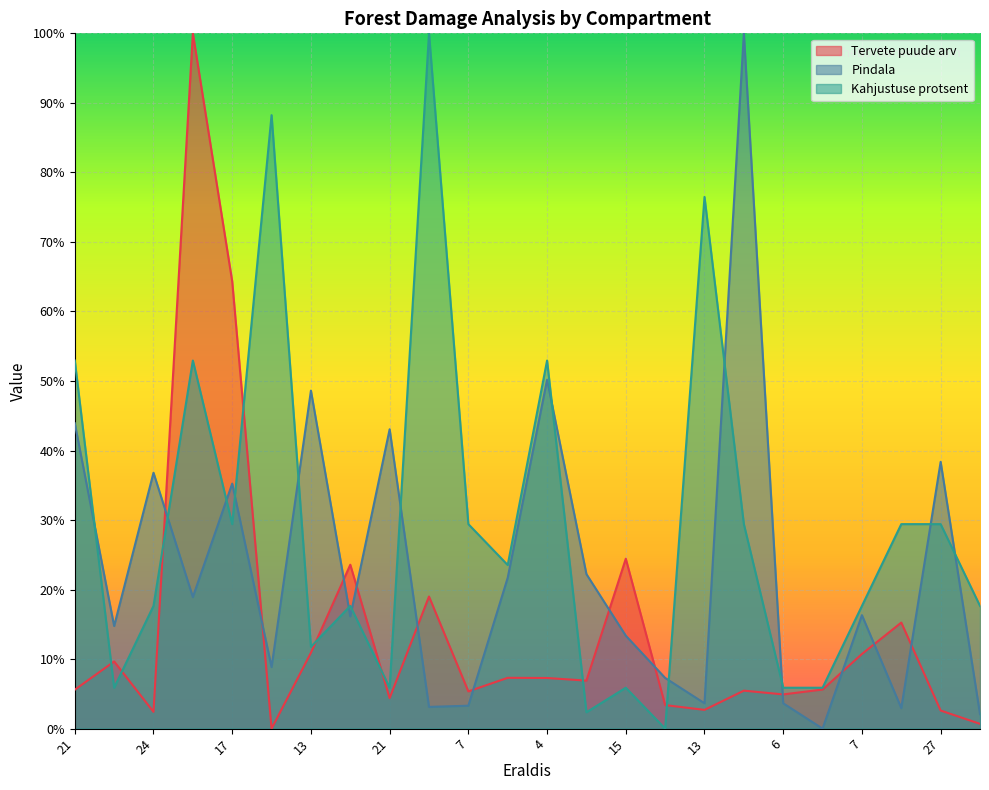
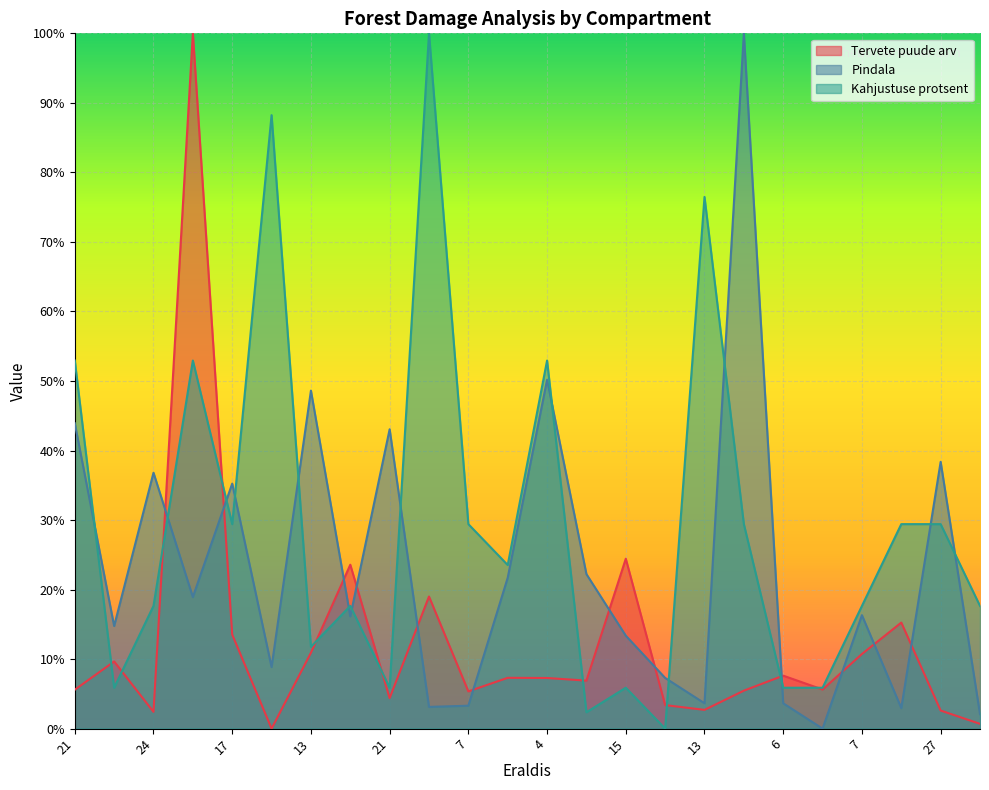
Tervete puude arv, 17: 64% -> 14%
Tervete puude arv, 6: 5% -> 8%
